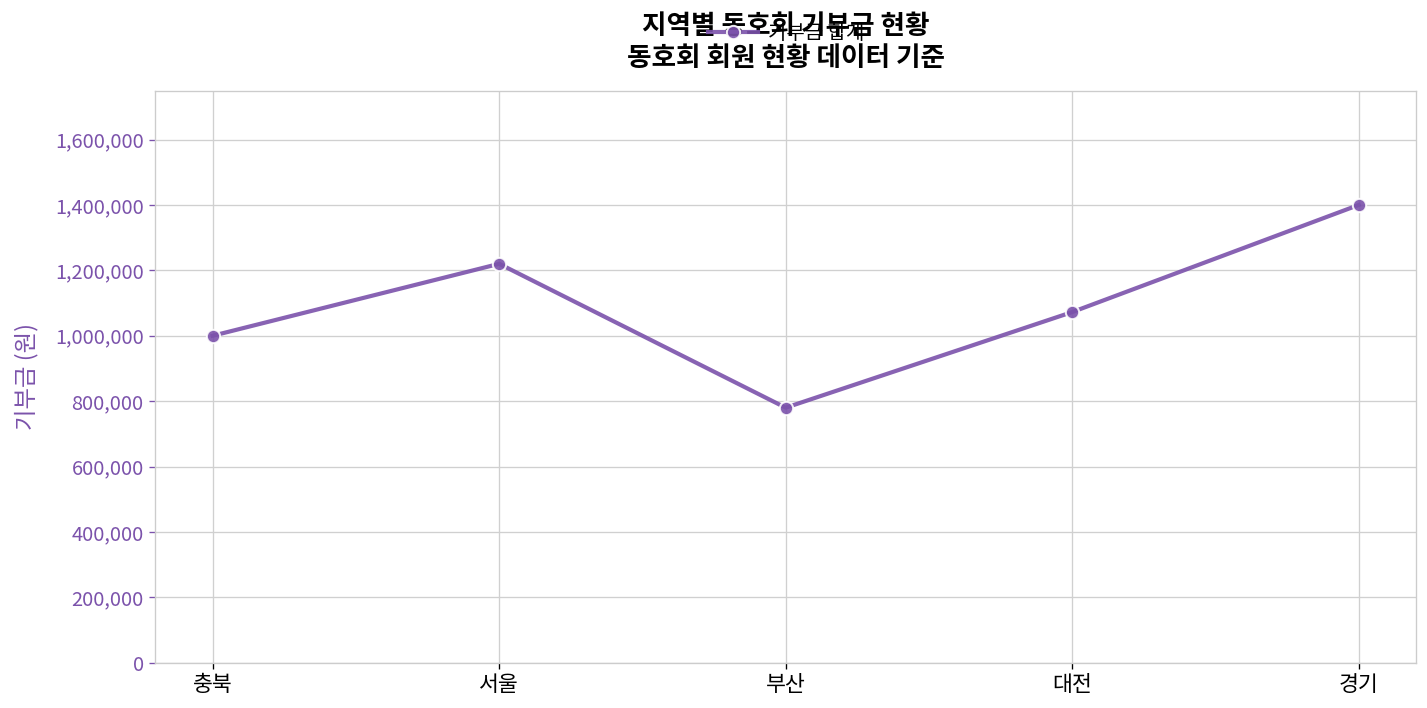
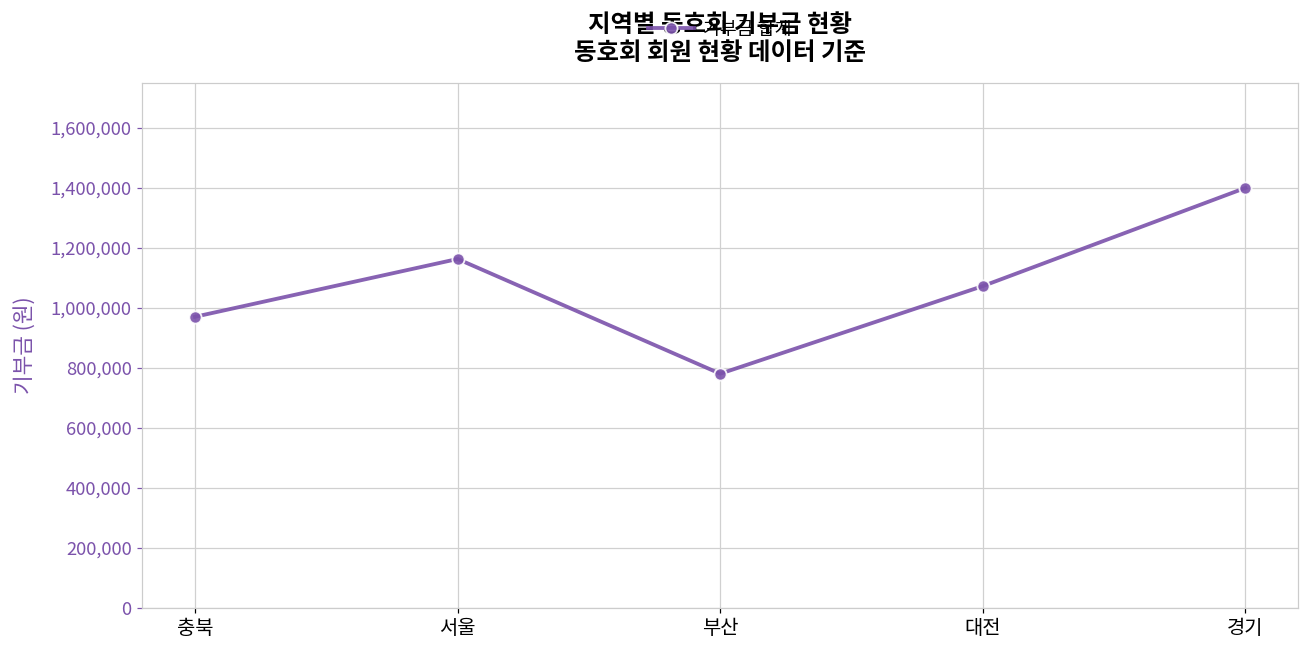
충북: 1,000,000 -> 970,000
서울: 1,220,000 -> 1,160,000
